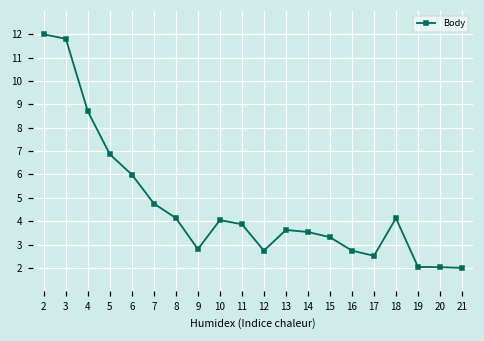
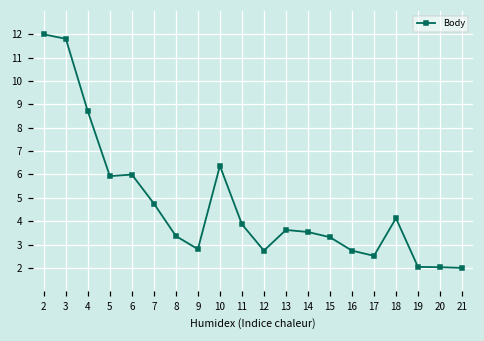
5: 6.9 -> 5.9
8: 4.1 -> 3.4
10: 4.0 -> 6.4
